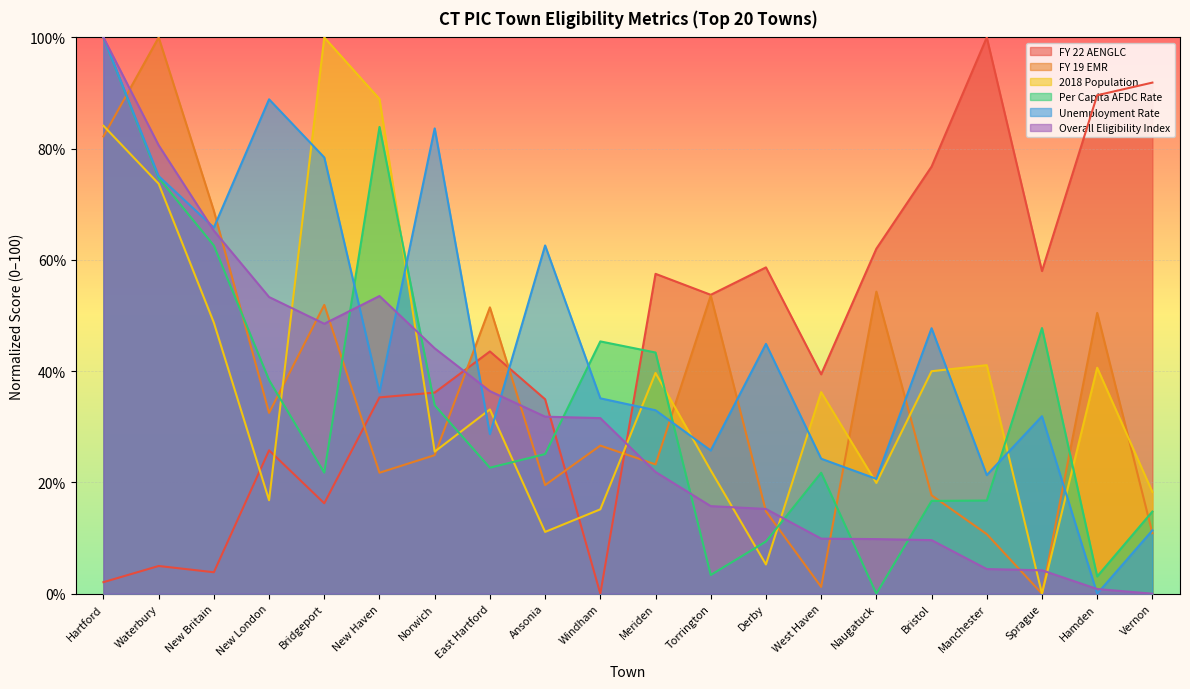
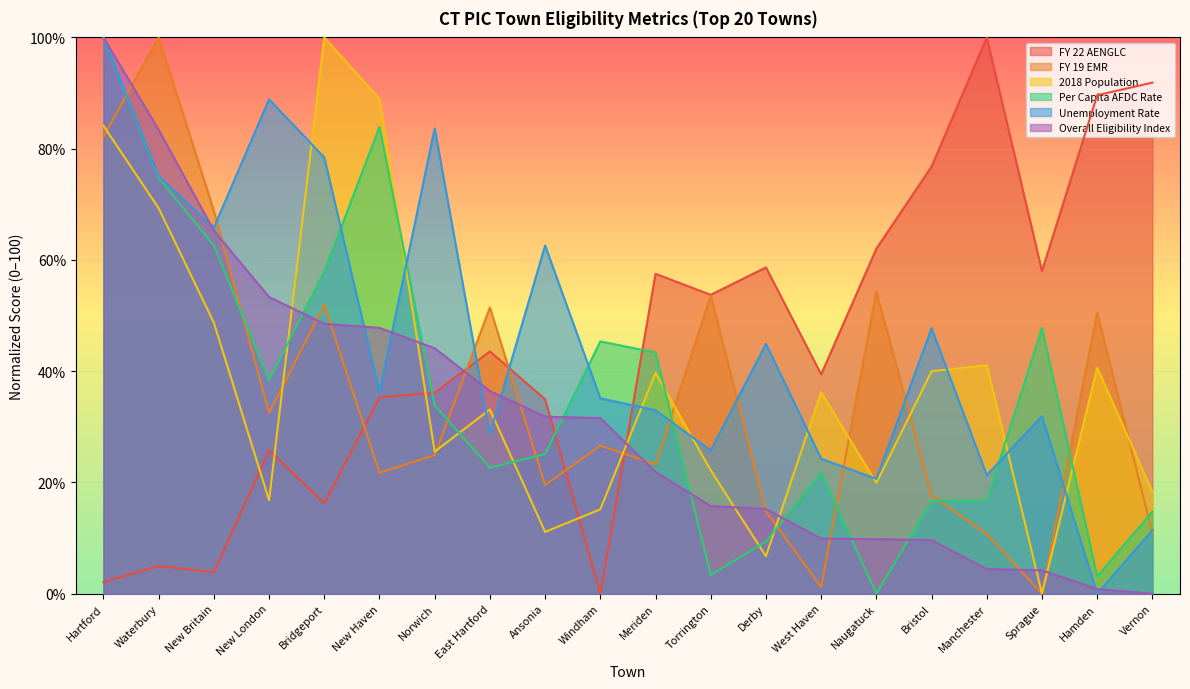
2018 Population, Waterbury: 74% -> 69%
Overall Eligibility Index, Waterbury: 81% -> 83%
Per Capita AFDC Rate, Bridgeport: 22% -> 58%
Overall Eligibility Index, New Haven: 54% -> 48%
2018 Population, Derby: 5% -> 7%
